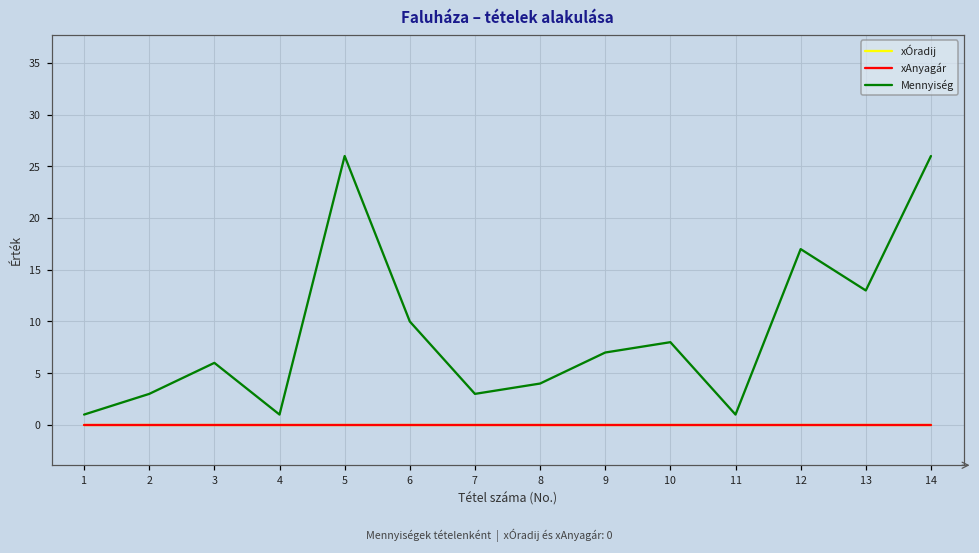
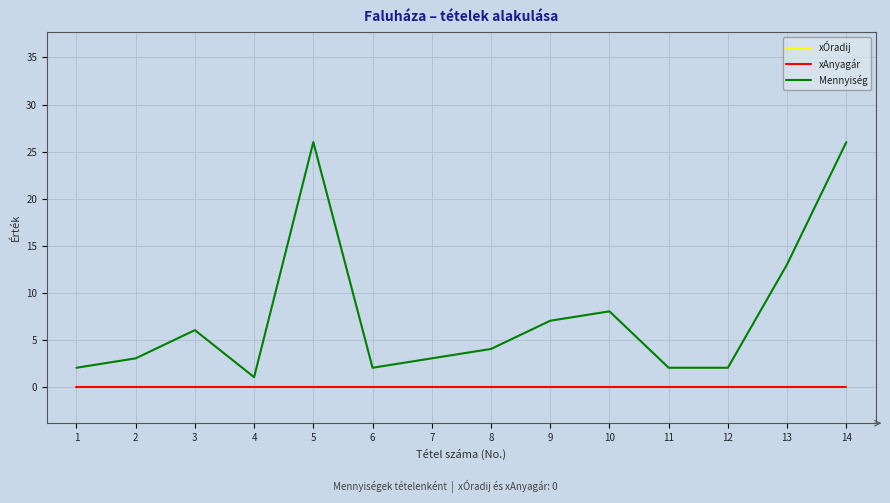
Mennyiség, 1: 1 -> 2
Mennyiség, 6: 10 -> 2
Mennyiség, 11: 1 -> 2
Mennyiség, 12: 17 -> 2
